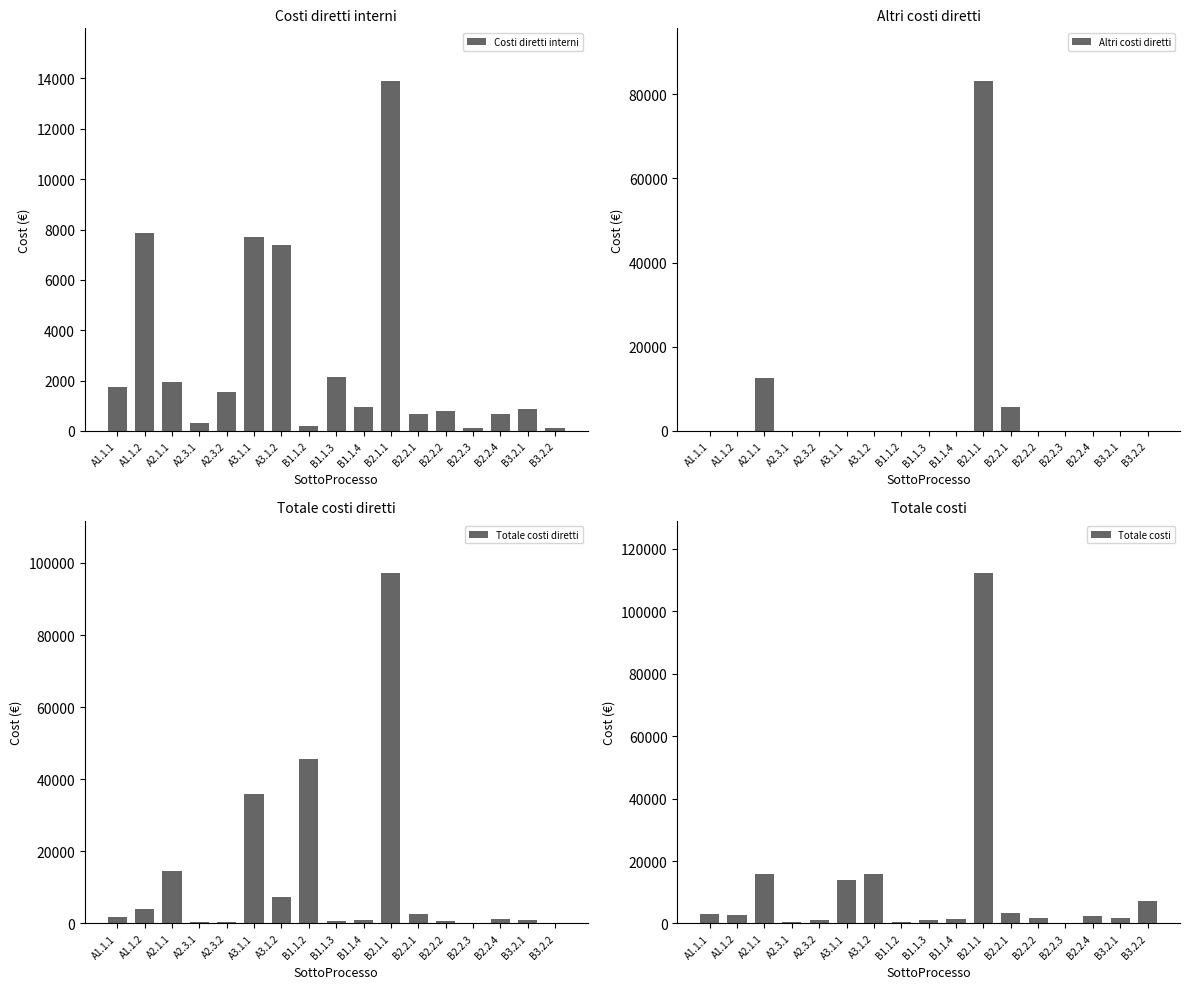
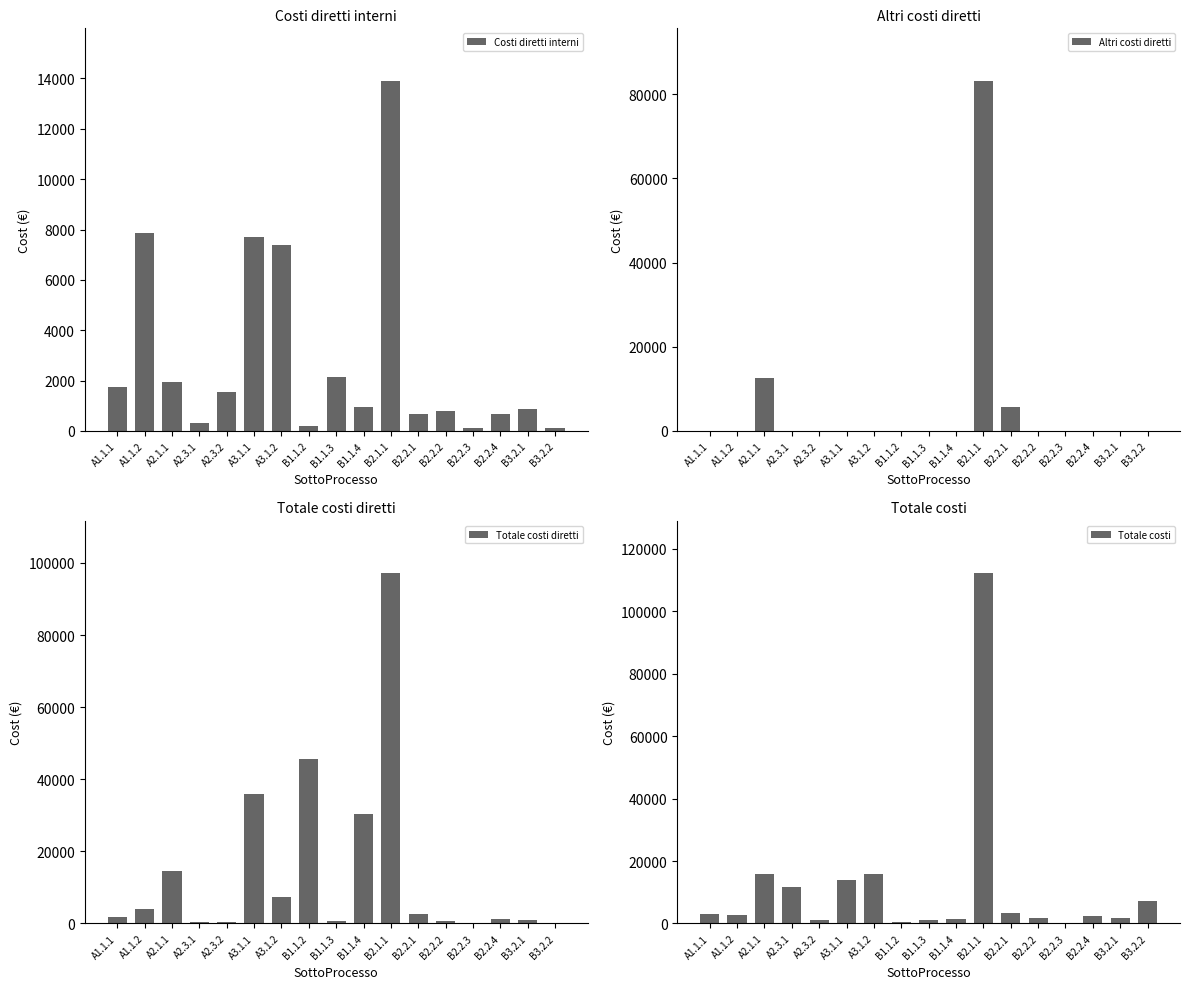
Totale costi diretti, B1.1.4: 1000 -> 30000
Totale costi, A2.3.1: 1000 -> 12000
